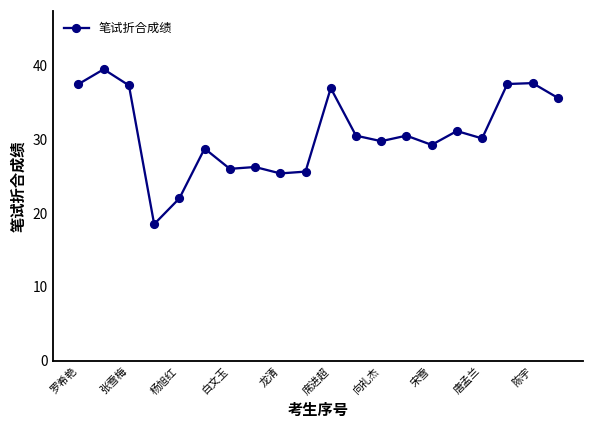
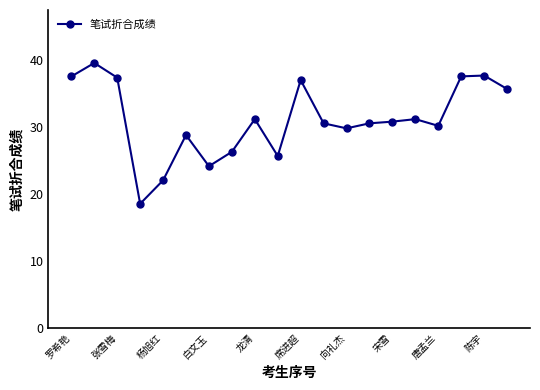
白文玉: 26 -> 24
龙清: 25 -> 31
宋雪: 29 -> 31
